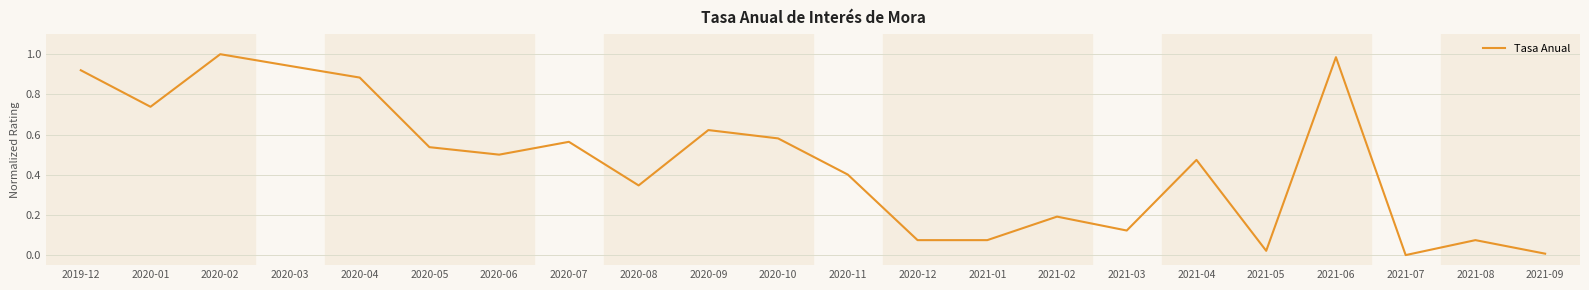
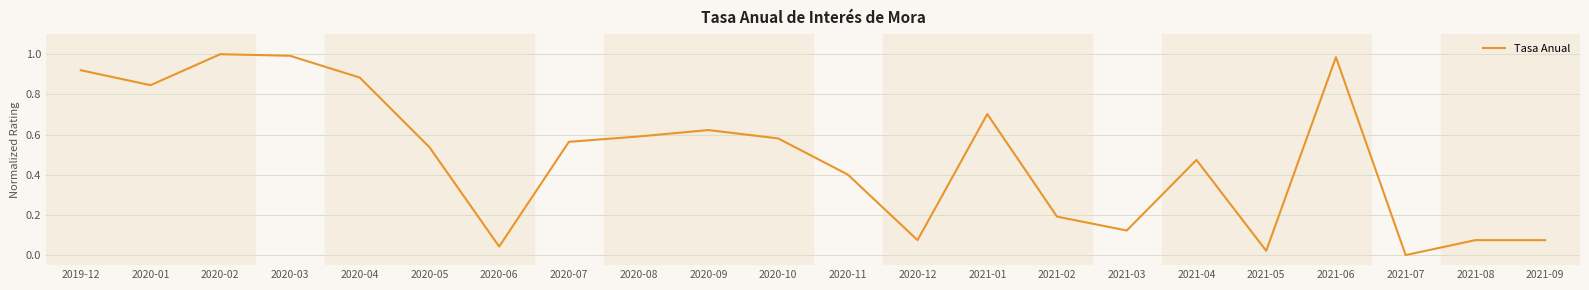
2020-01: 0.74 -> 0.85
2020-03: 0.94 -> 0.99
2020-06: 0.50 -> 0.04
2020-08: 0.35 -> 0.59
2021-01: 0.07 -> 0.70
2021-09: 0.01 -> 0.07
